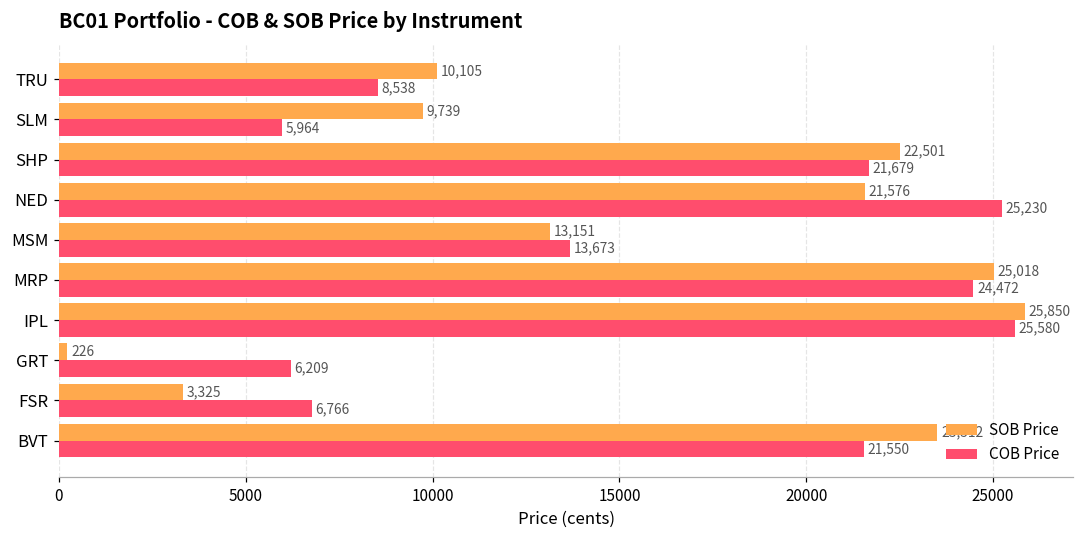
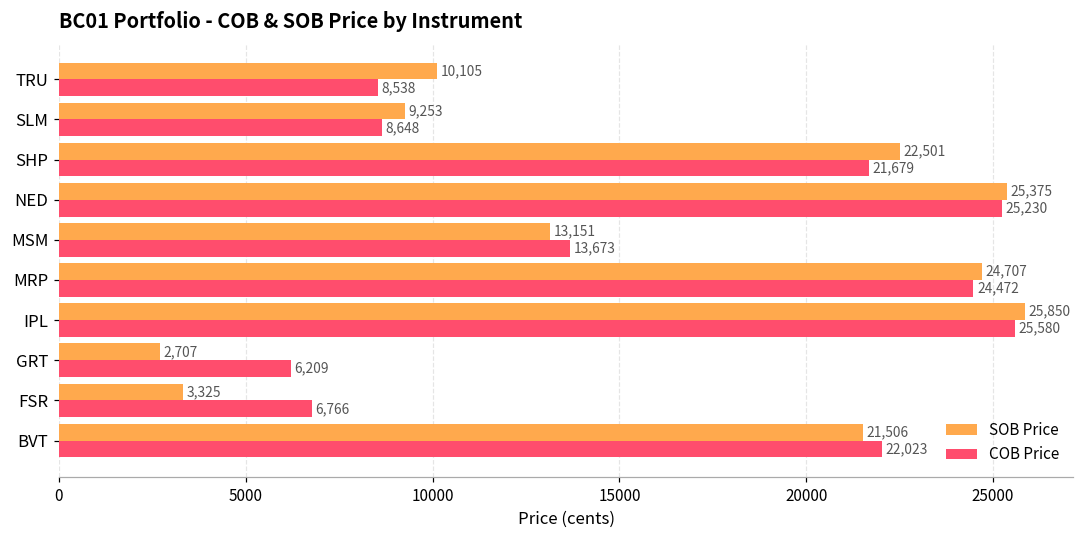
SOB Price, SLM: 9,739 -> 9,253
COB Price, SLM: 5,964 -> 8,648
SOB Price, NED: 21,576 -> 25,375
SOB Price, MRP: 25,018 -> 24,707
SOB Price, GRT: 226 -> 2,707
SOB Price, BVT: 23,512 -> 21,506
COB Price, BVT: 21,550 -> 22,023
